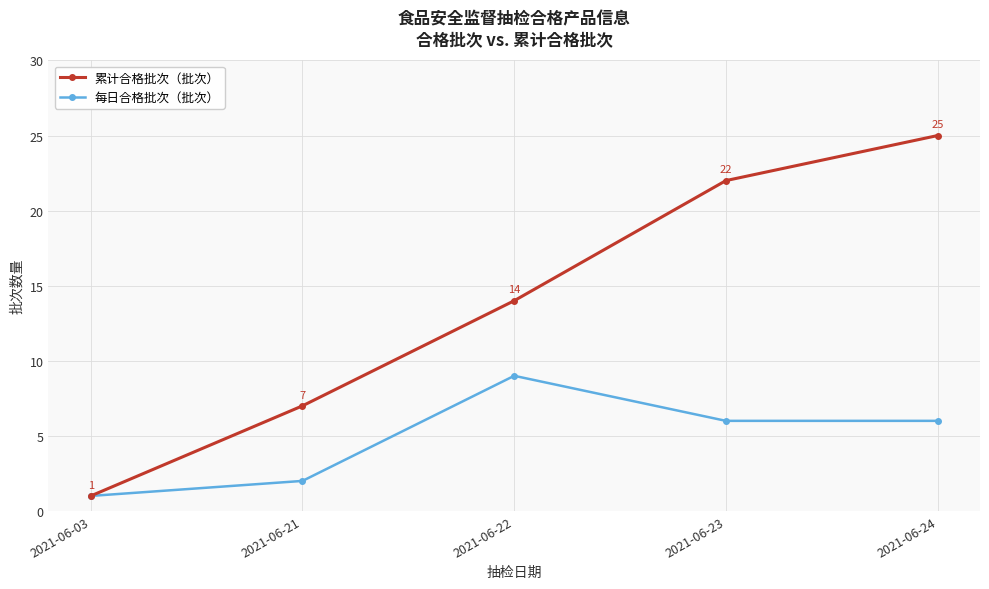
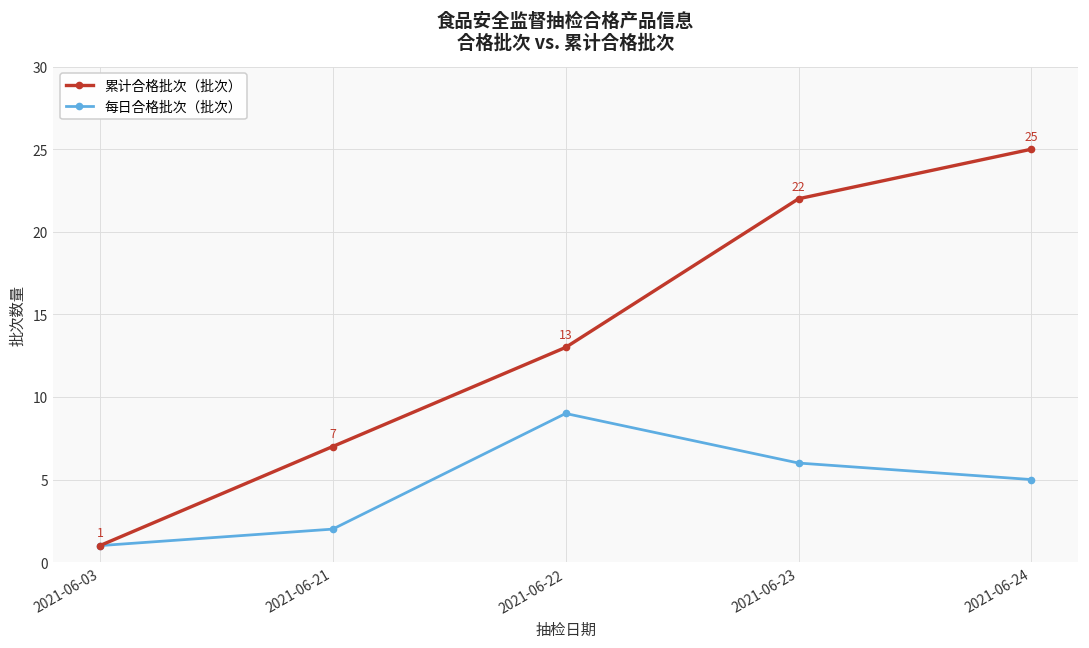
累计合格批次（批次）, 2021-06-22: 14 -> 13
每日合格批次（批次）, 2021-06-24: 6 -> 5
